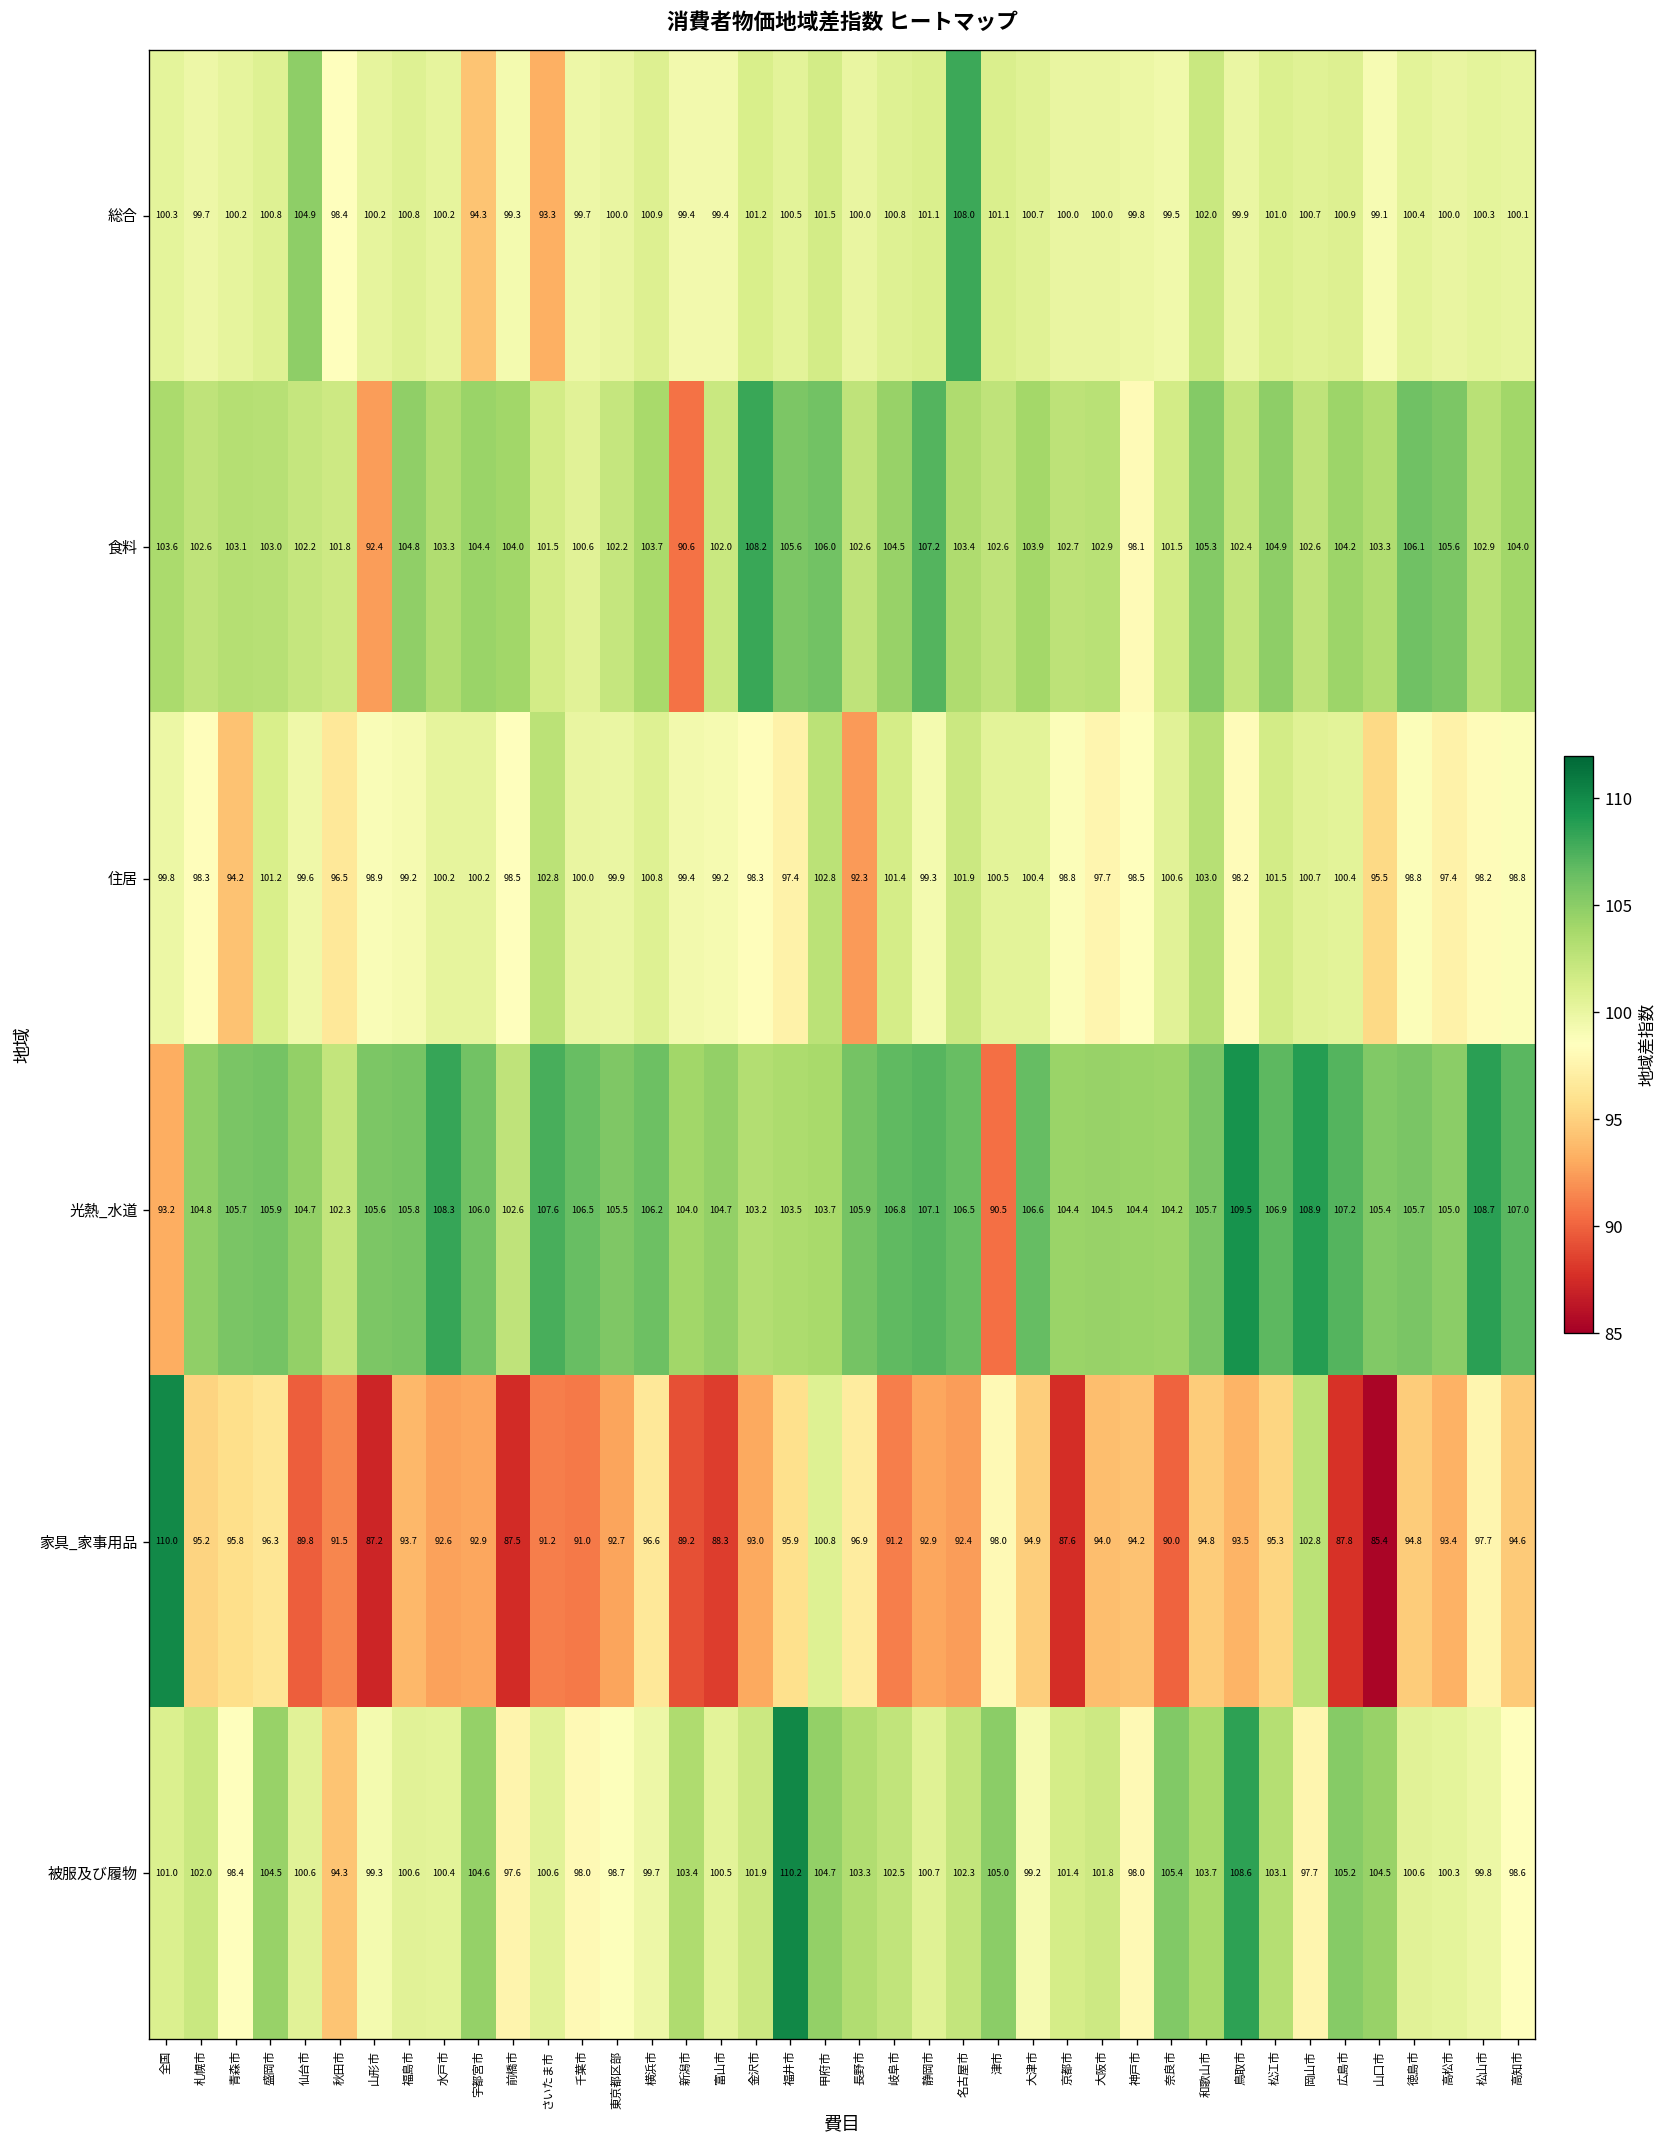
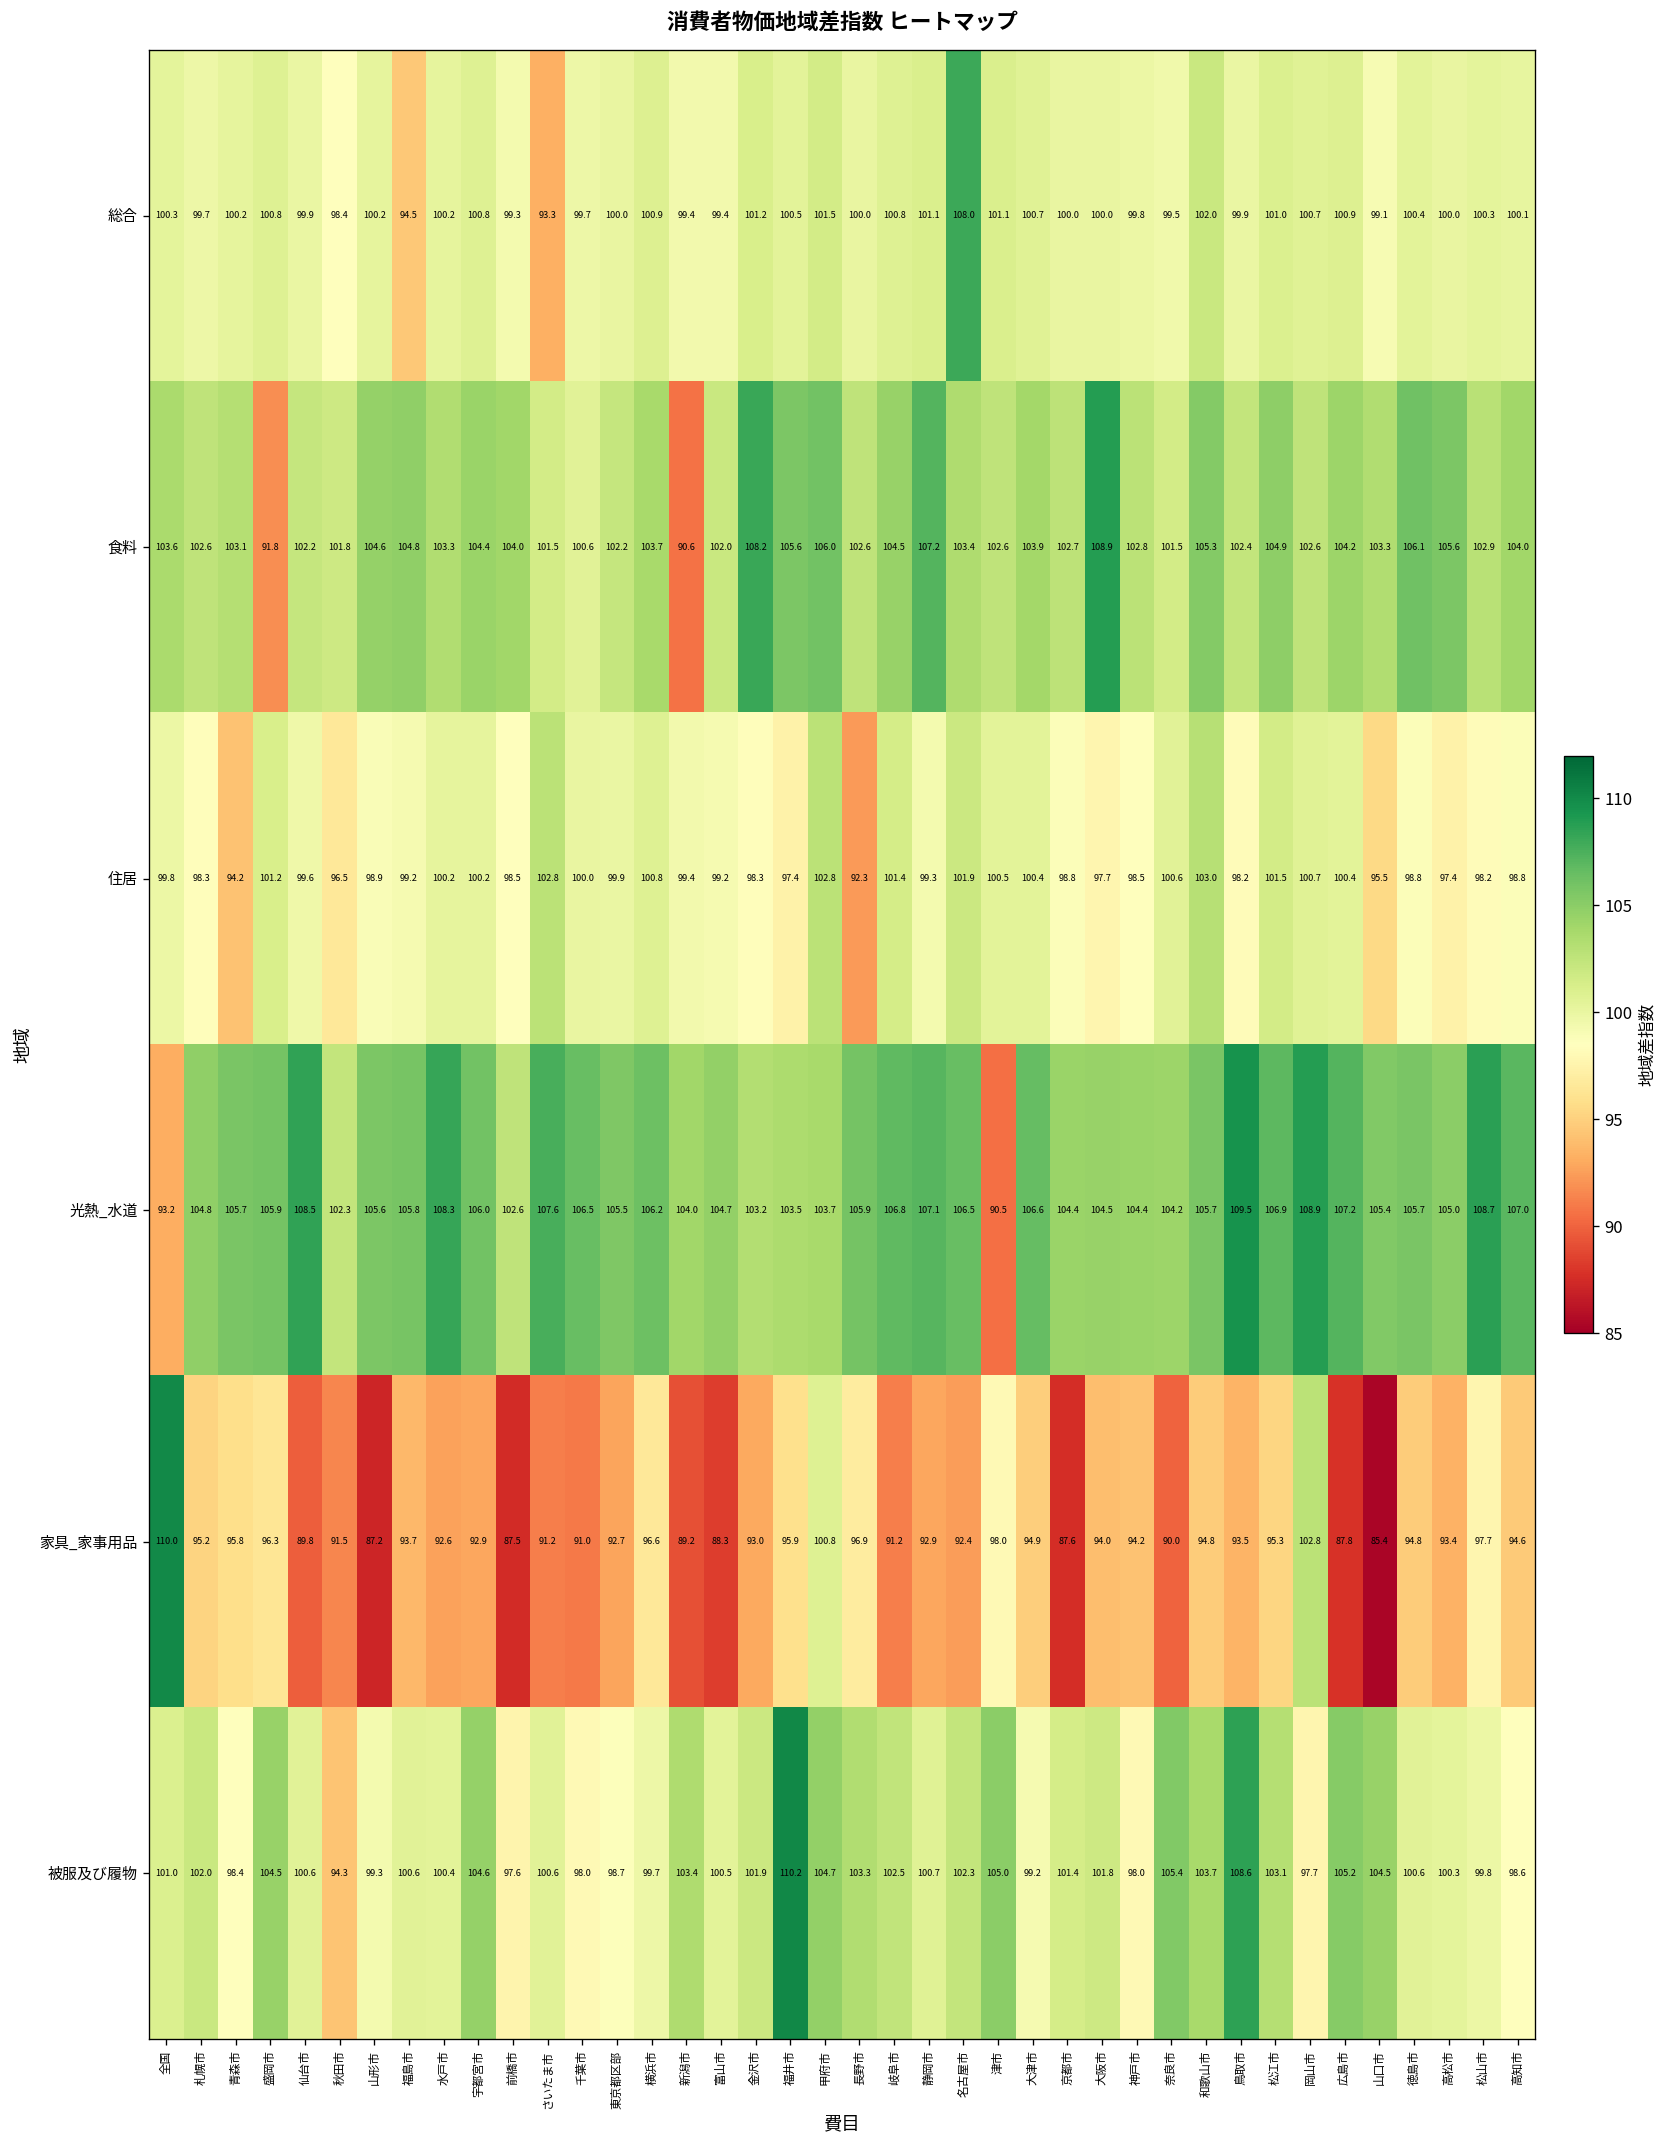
総合, 仙台市: 104.9 -> 99.9
総合, 福島市: 100.8 -> 94.5
総合, 宇都宮市: 94.3 -> 100.8
食料, 盛岡市: 103.0 -> 91.8
食料, 山形市: 92.4 -> 104.6
食料, 大阪市: 102.9 -> 108.9
食料, 神戸市: 98.1 -> 102.8
光熱_水道, 仙台市: 104.7 -> 108.5
